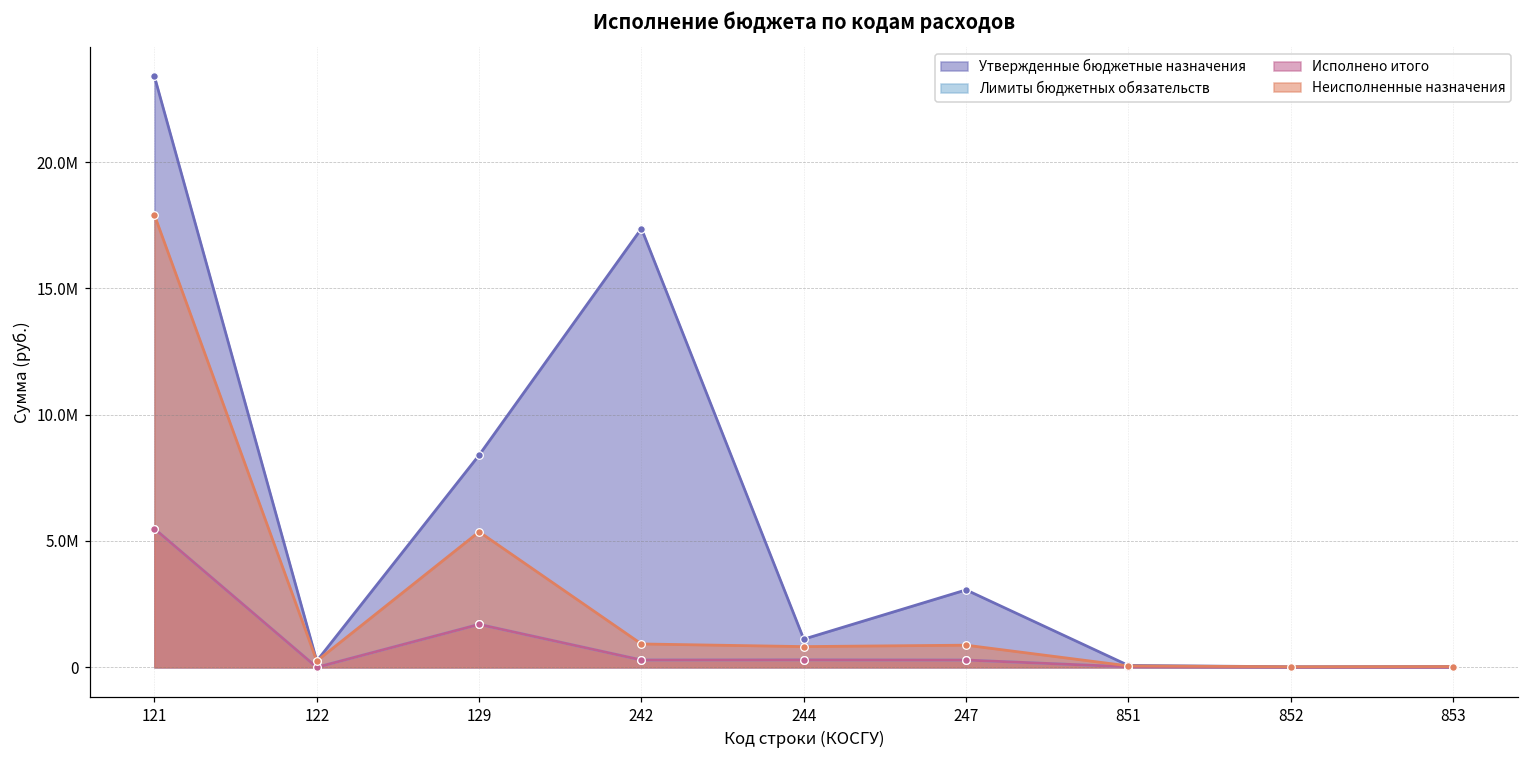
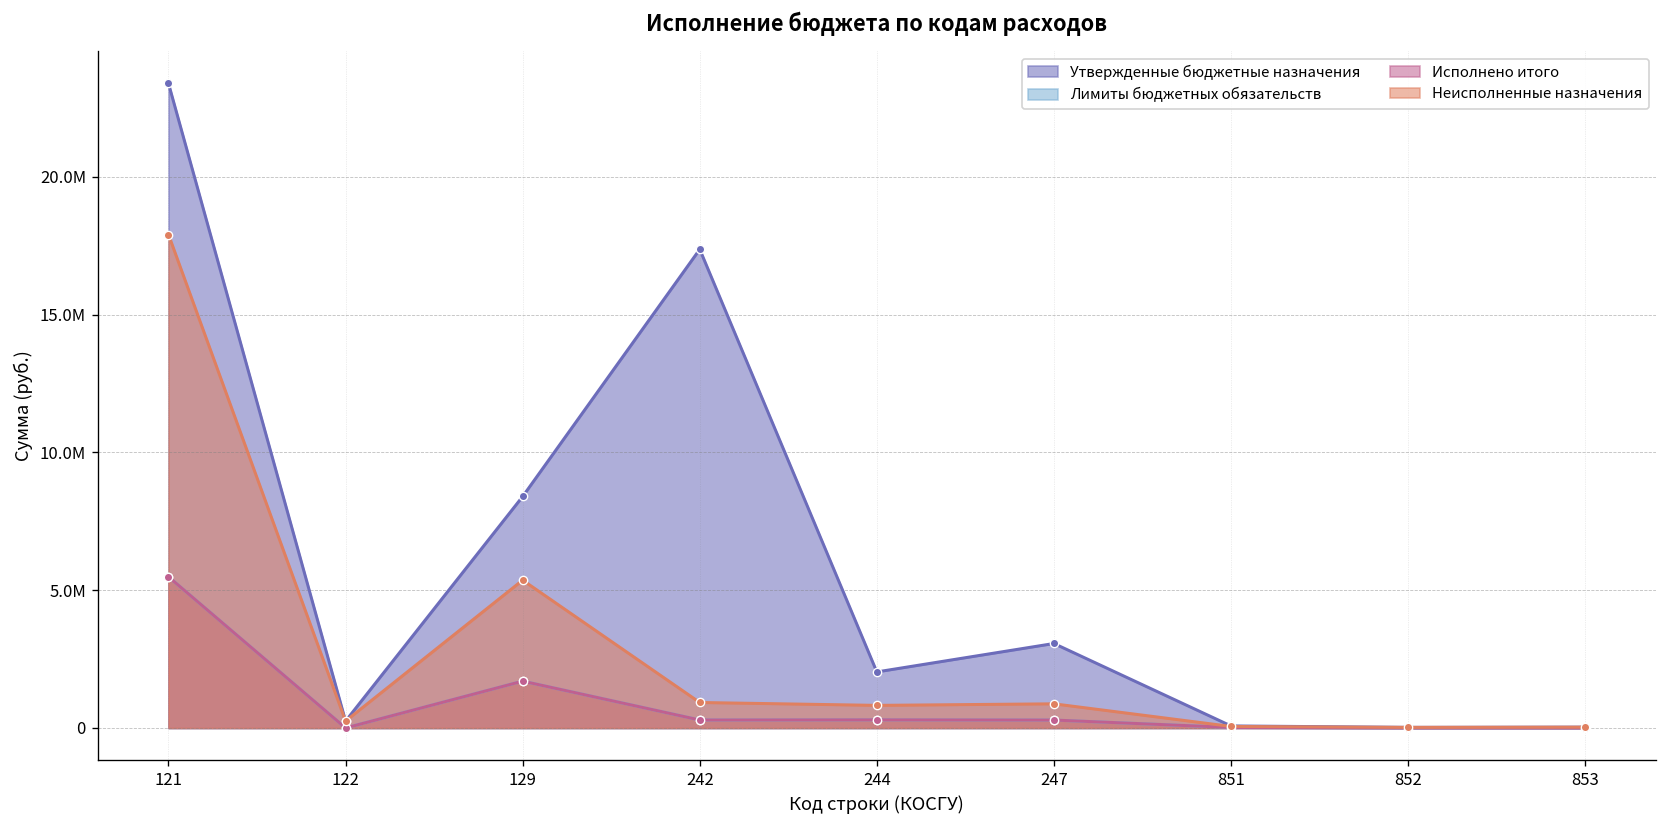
Утвержденные бюджетные назначения, 244: 1100000 -> 2000000
